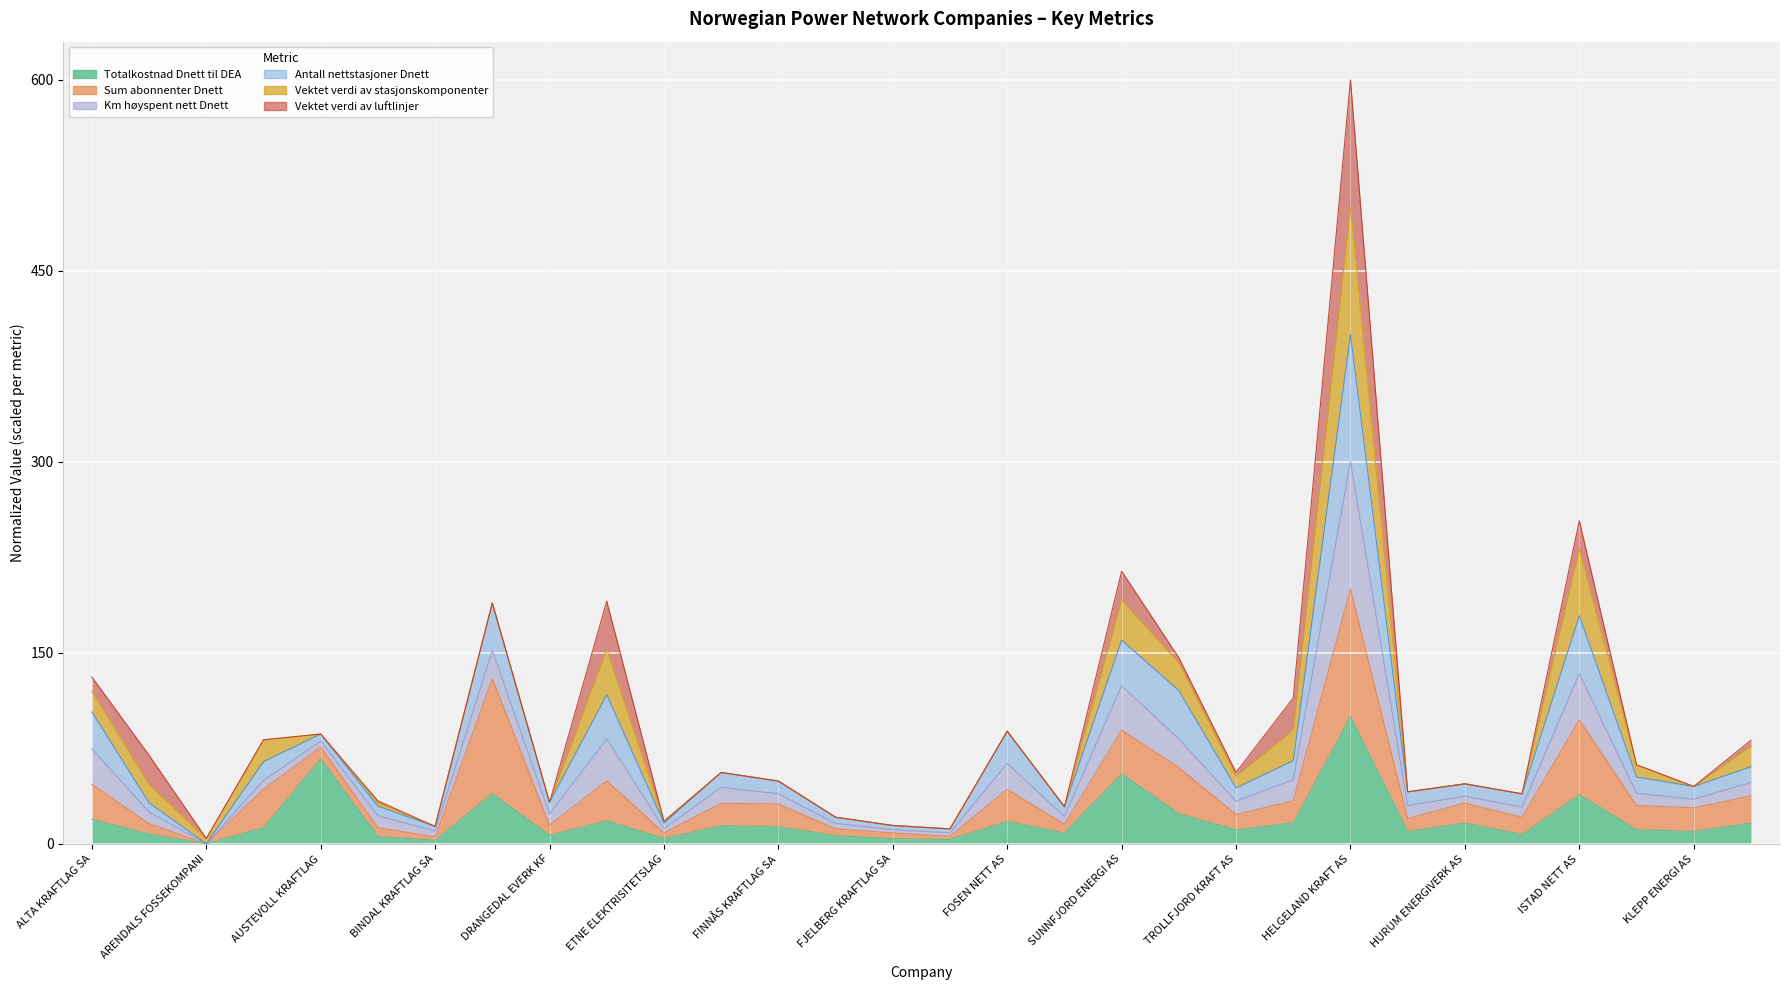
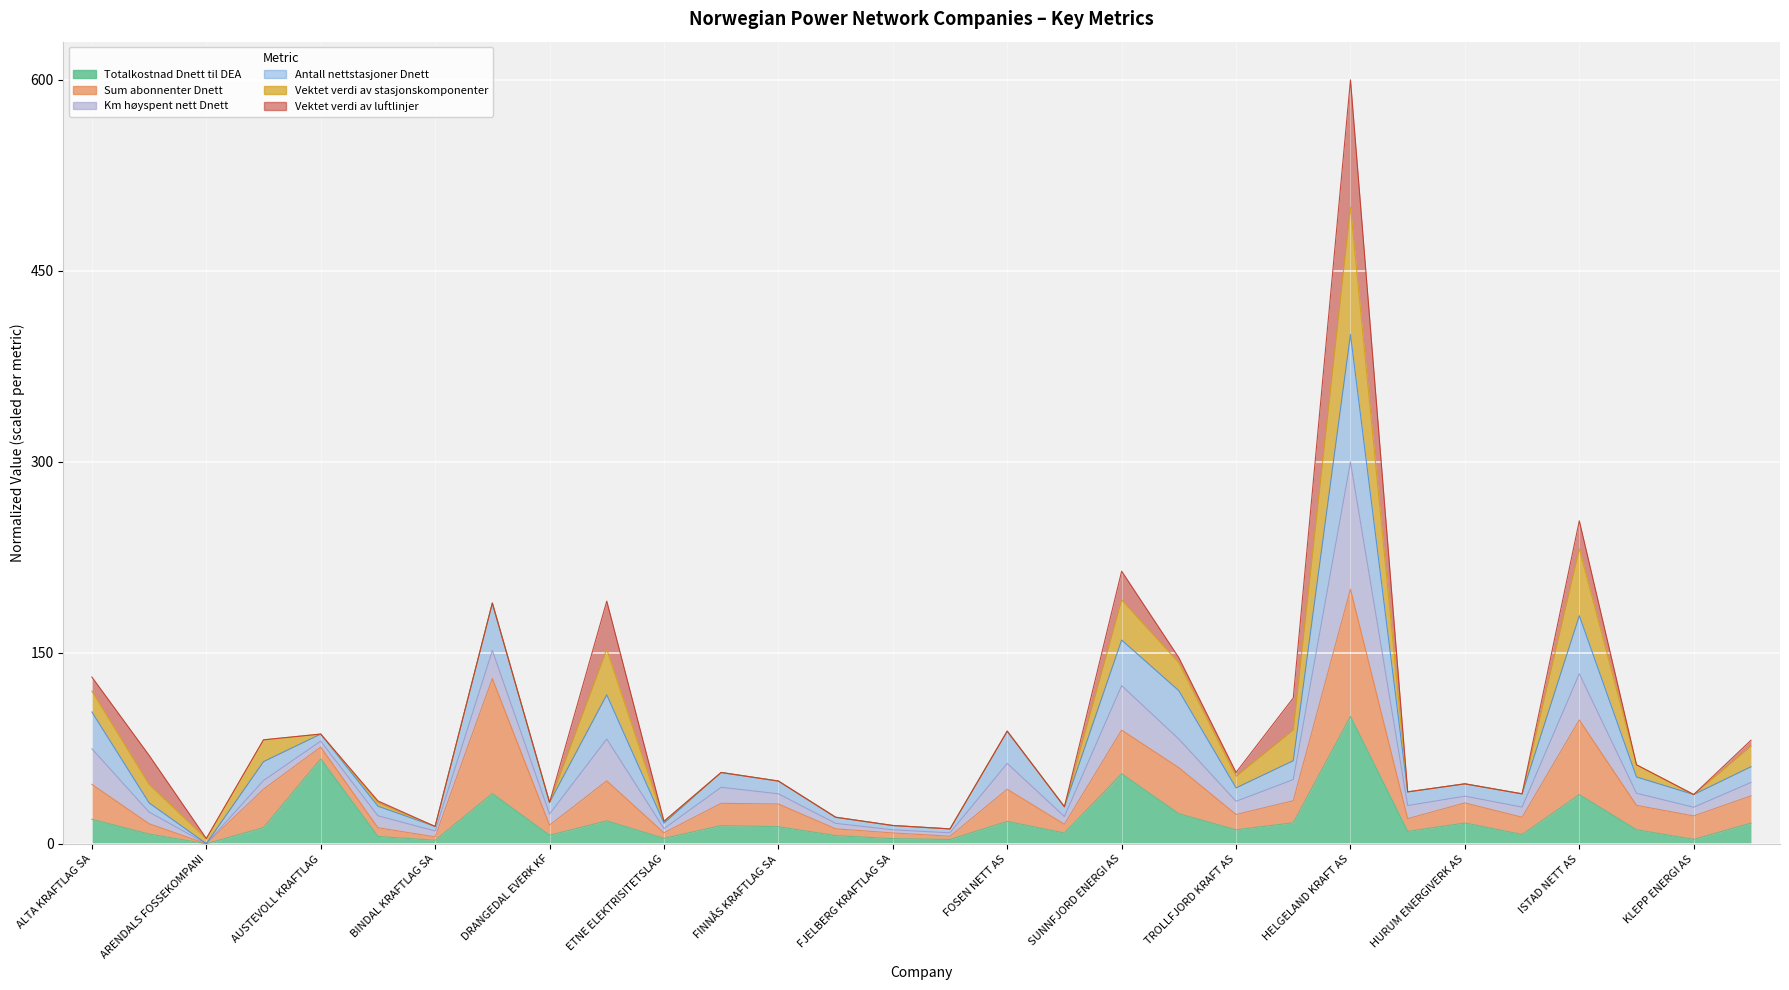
Totalkostnad Dnett til DEA, KLEPP ENERGI AS: 10 -> 3
